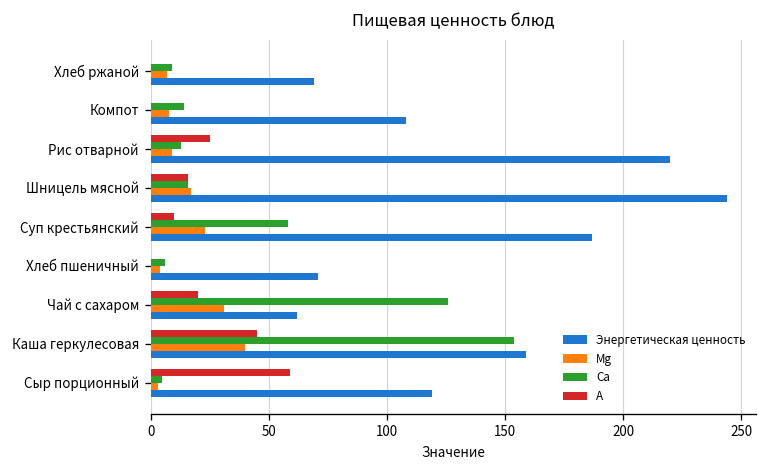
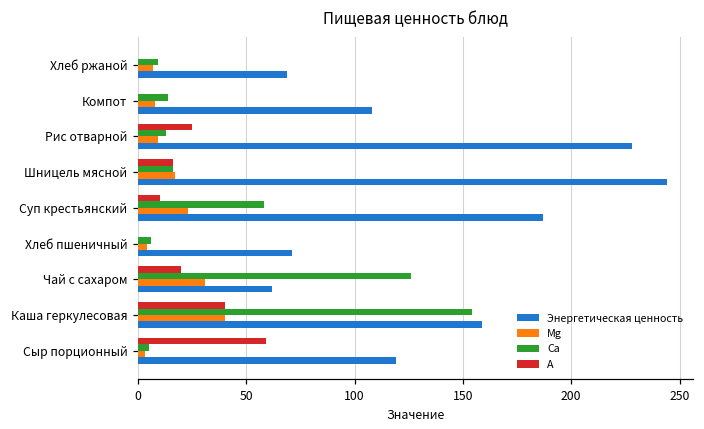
Энергетическая ценность, Рис отварной: 220 -> 228
A, Каша геркулесовая: 45 -> 40
